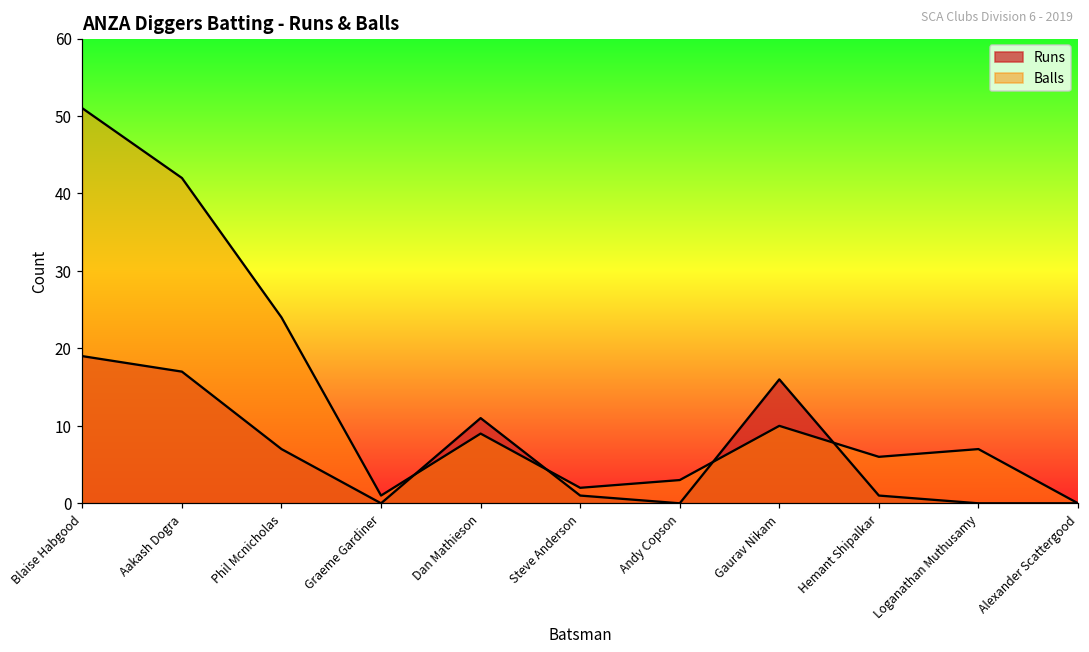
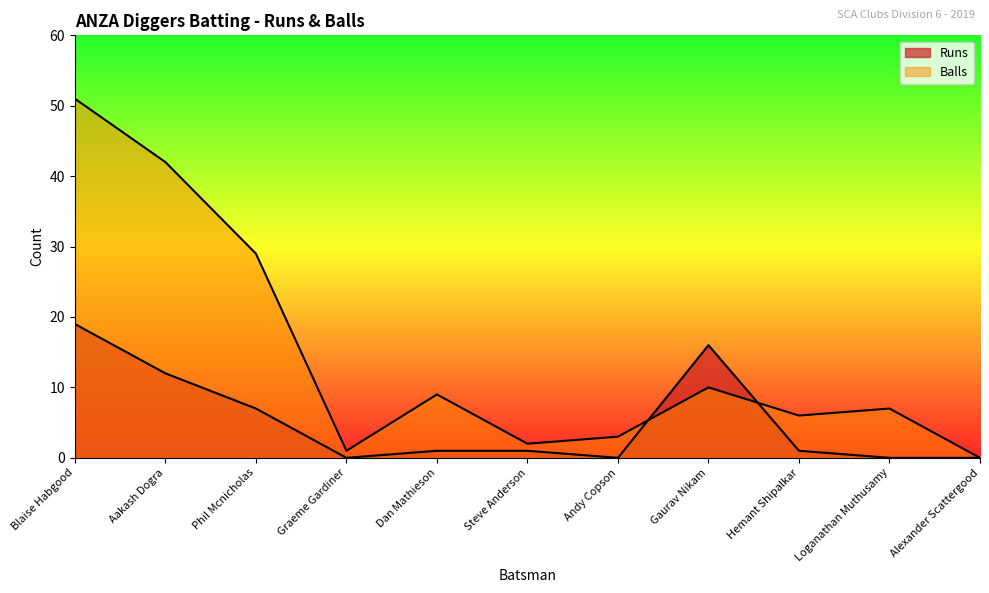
Runs, Aakash Dogra: 17 -> 12
Balls, Phil Mcnicholas: 24 -> 29
Runs, Dan Mathieson: 11 -> 1
